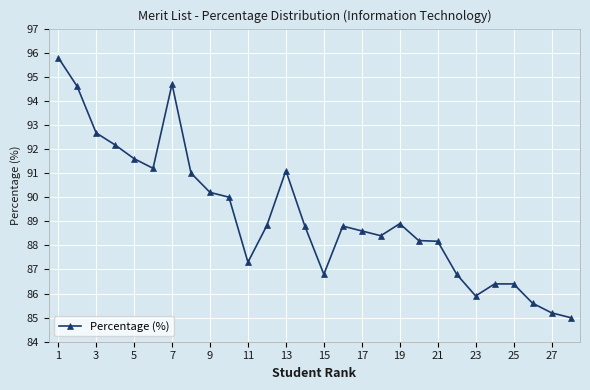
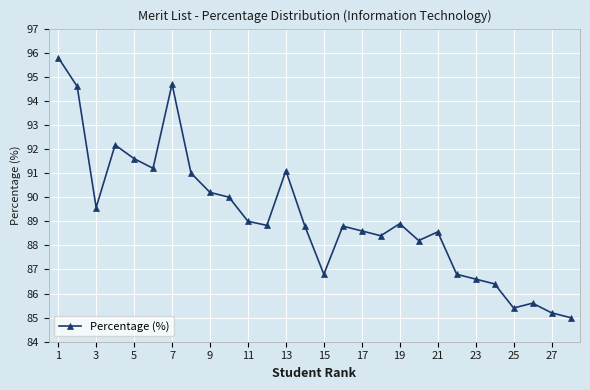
3: 92.7 -> 89.6
11: 87.3 -> 89.0
21: 88.2 -> 88.6
23: 85.9 -> 86.6
25: 86.4 -> 85.4
